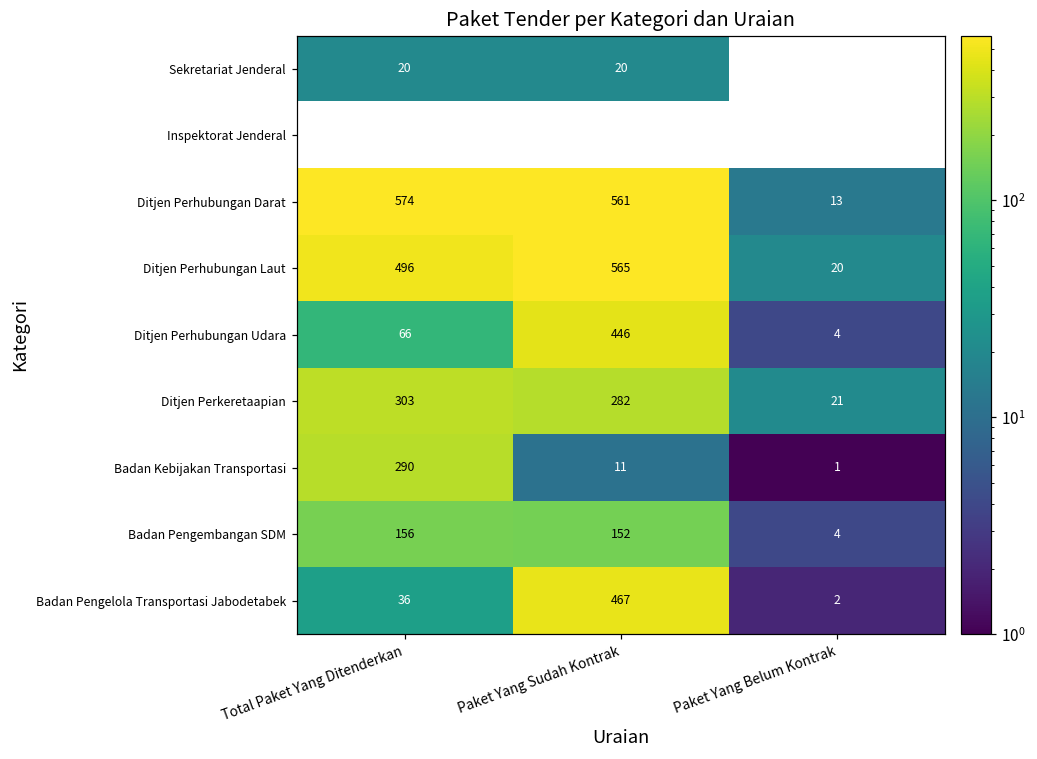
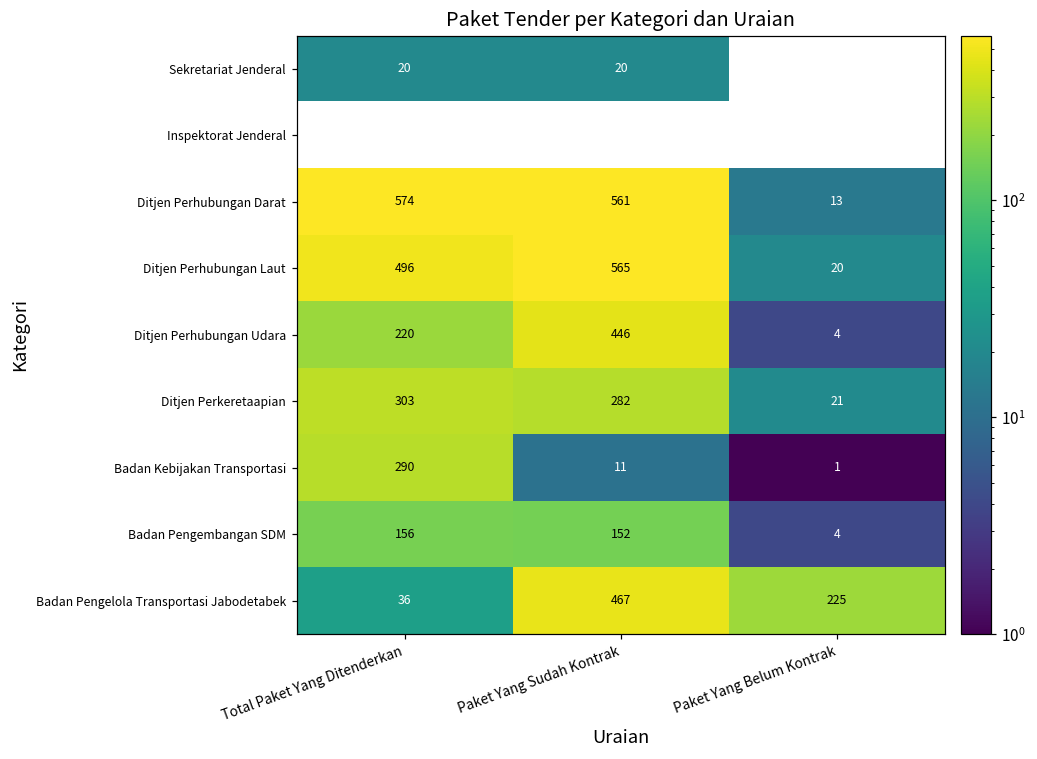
Ditjen Perhubungan Udara, Total Paket Yang Ditenderkan: 66 -> 220
Badan Pengelola Transportasi Jabodetabek, Paket Yang Belum Kontrak: 2 -> 225
